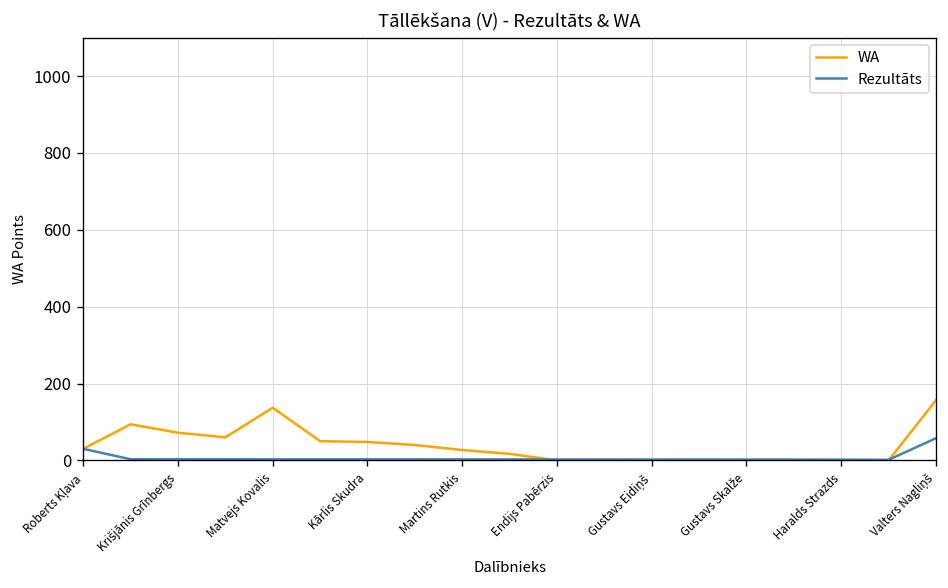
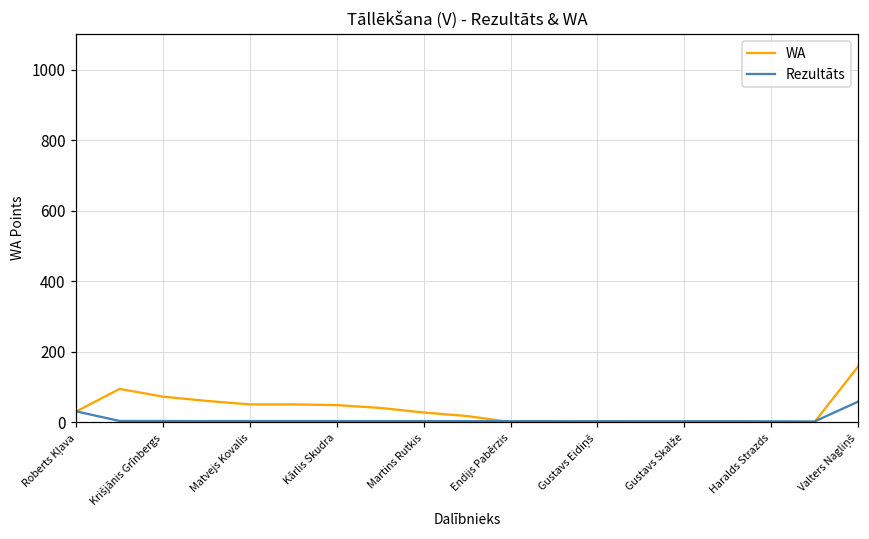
WA, Matvejs Kovalis: 140 -> 50
